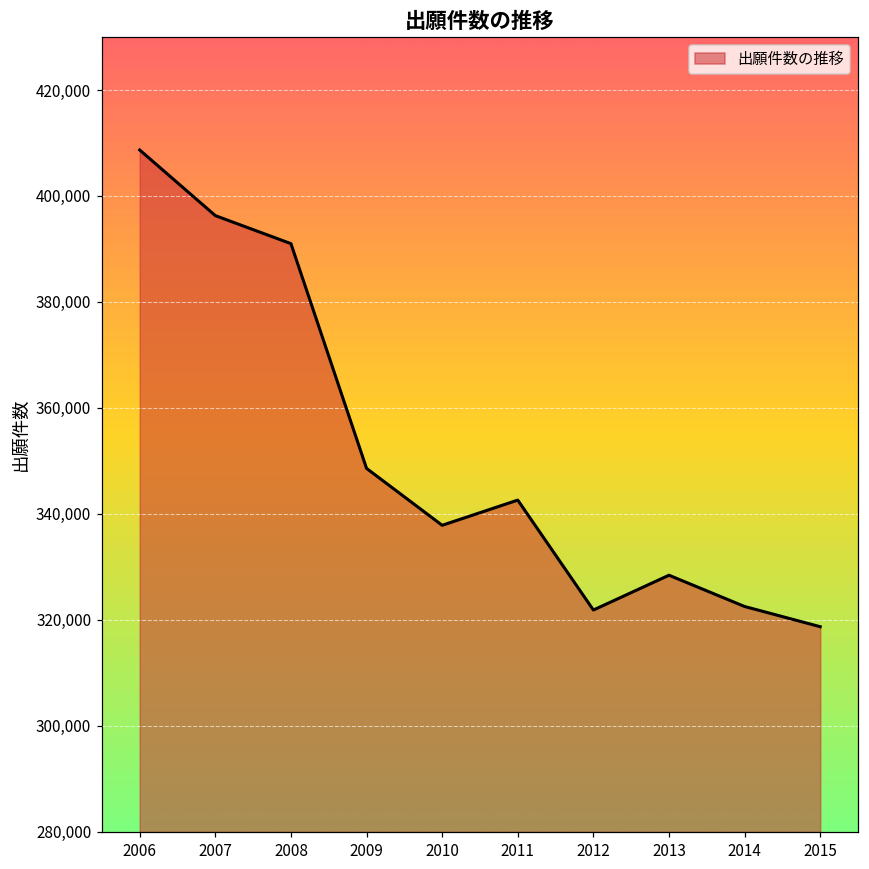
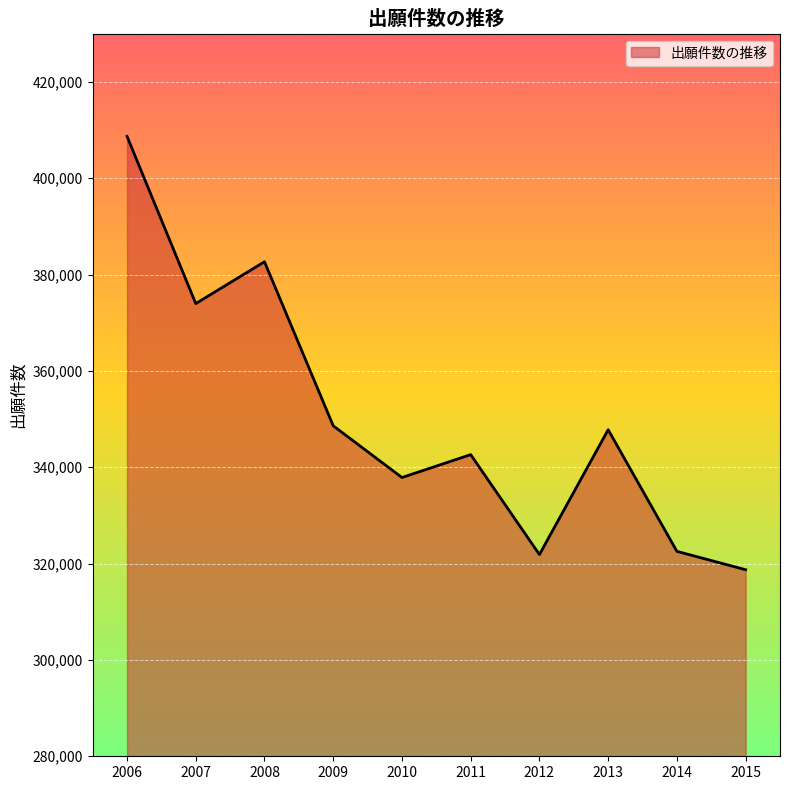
2007: 396,000 -> 374,000
2008: 391,000 -> 383,000
2013: 328,000 -> 348,000
